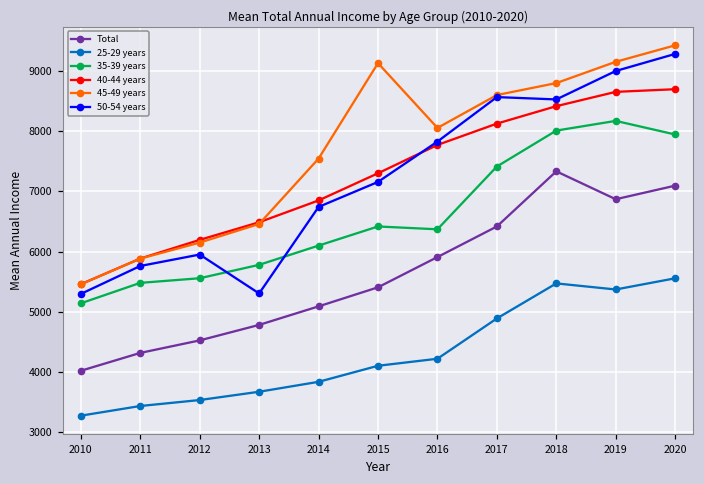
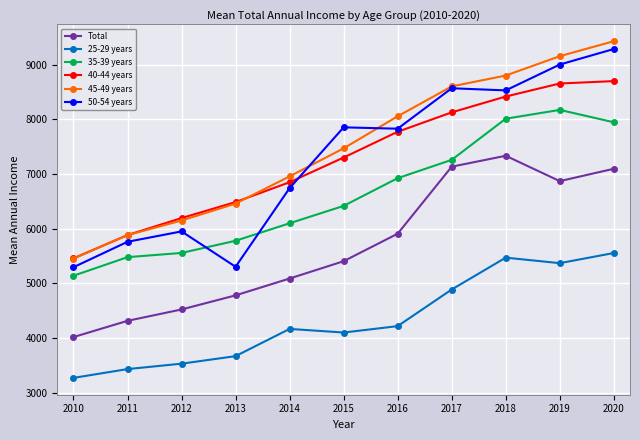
25-29 years, 2014: 3800 -> 4200
45-49 years, 2014: 7500 -> 7000
45-49 years, 2015: 9100 -> 7500
50-54 years, 2015: 7200 -> 7900
35-39 years, 2016: 6400 -> 6900
Total, 2017: 6400 -> 7100
35-39 years, 2017: 7400 -> 7300
